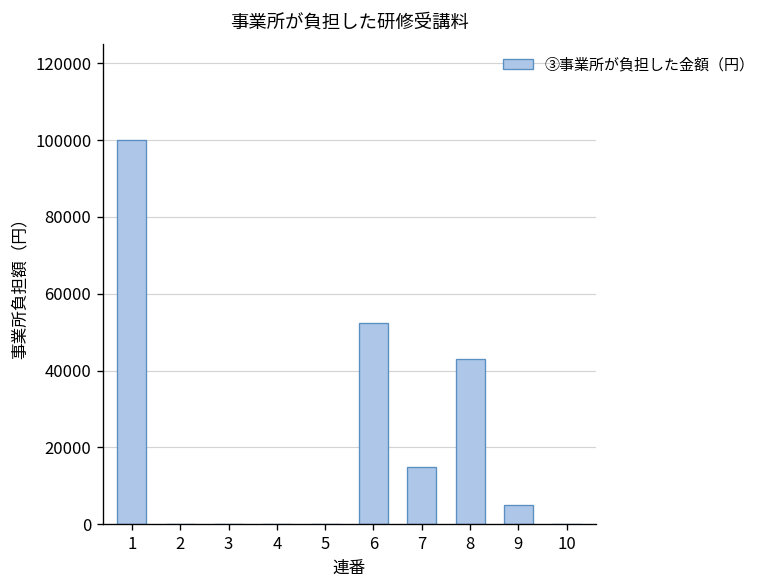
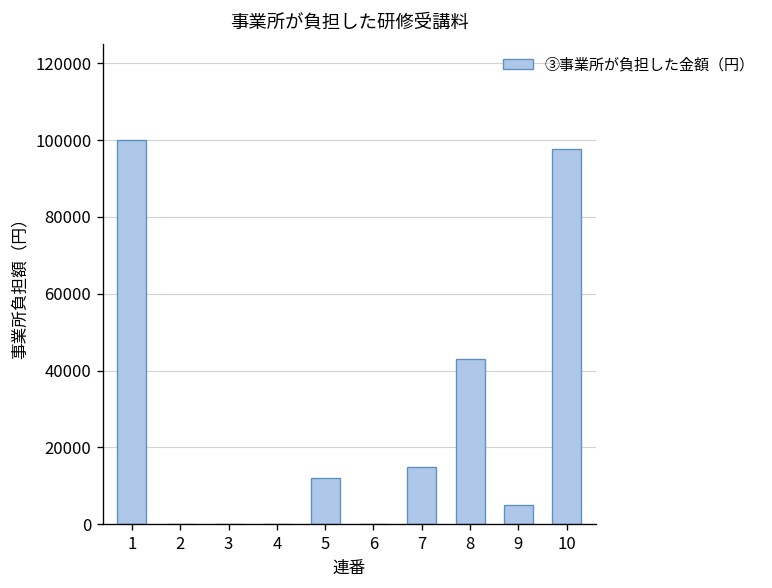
5: 0 -> 12000
6: 52000 -> 0
10: 0 -> 98000
